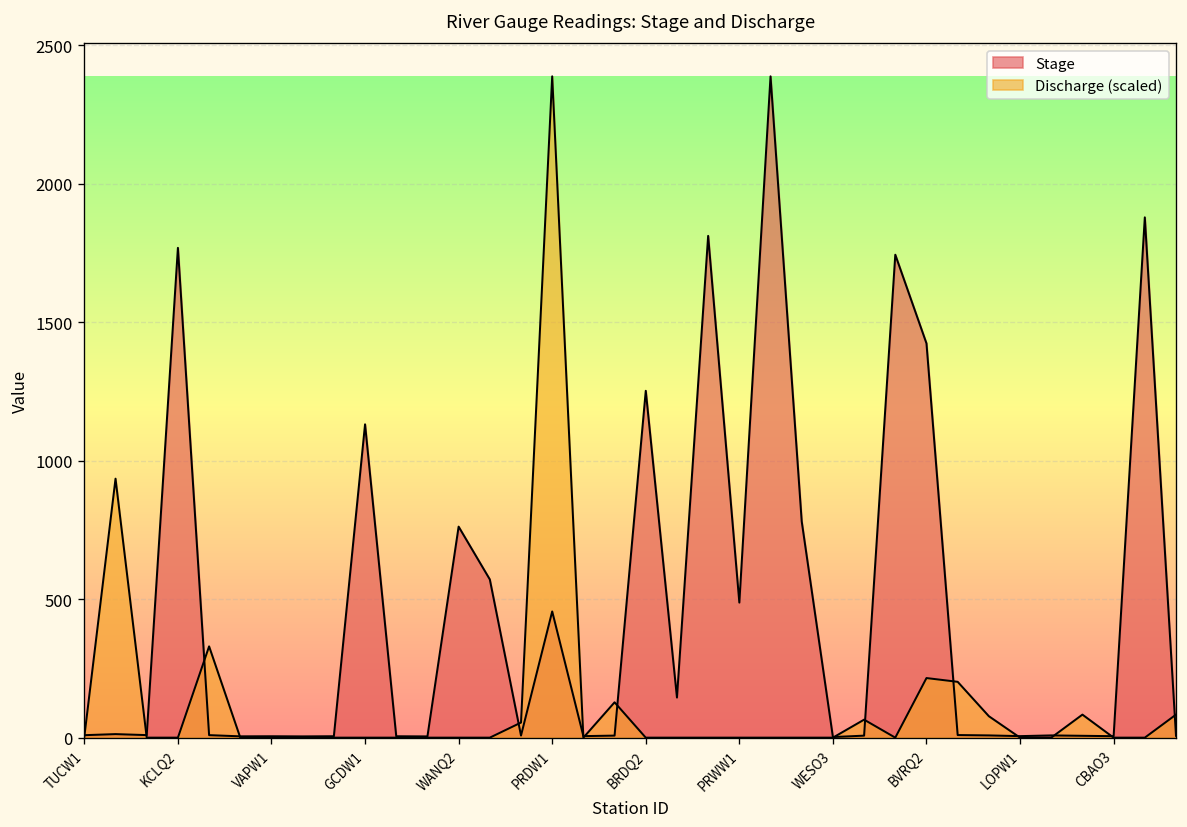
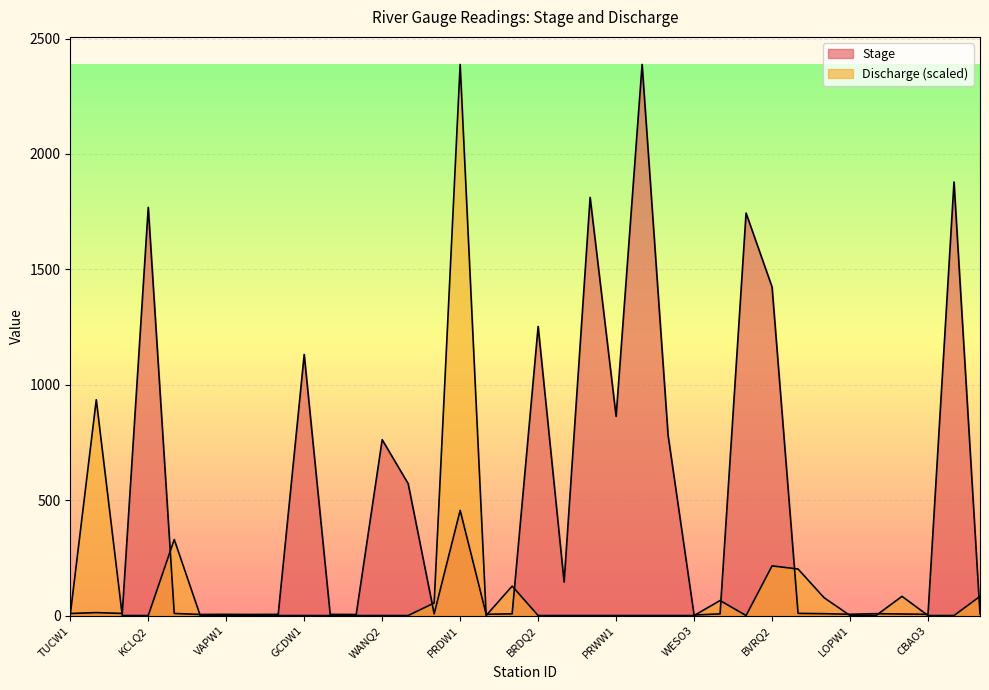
Stage, PRWW1: 490 -> 860
